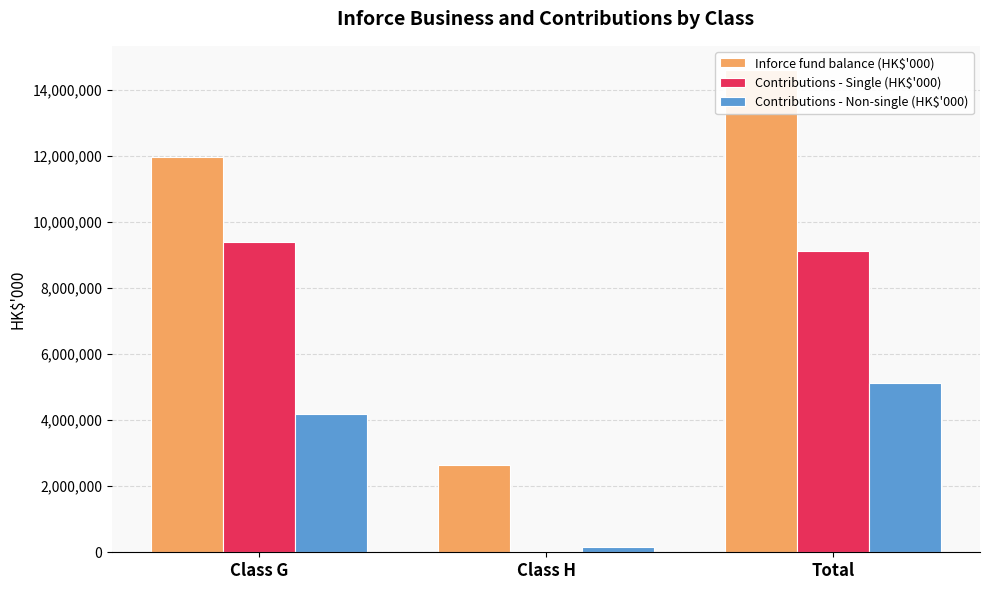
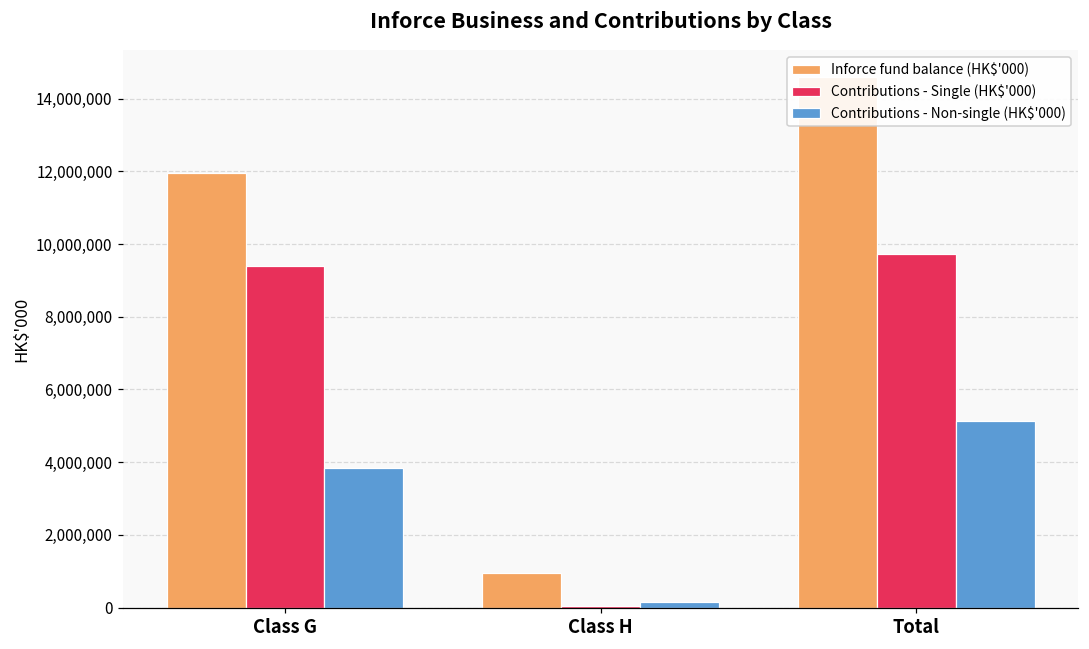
Contributions - Non-single (HK$'000), Class G: 4,200,000 -> 3,800,000
Inforce fund balance (HK$'000), Class H: 2,600,000 -> 900,000
Contributions - Single (HK$'000), Total: 9,100,000 -> 9,700,000
